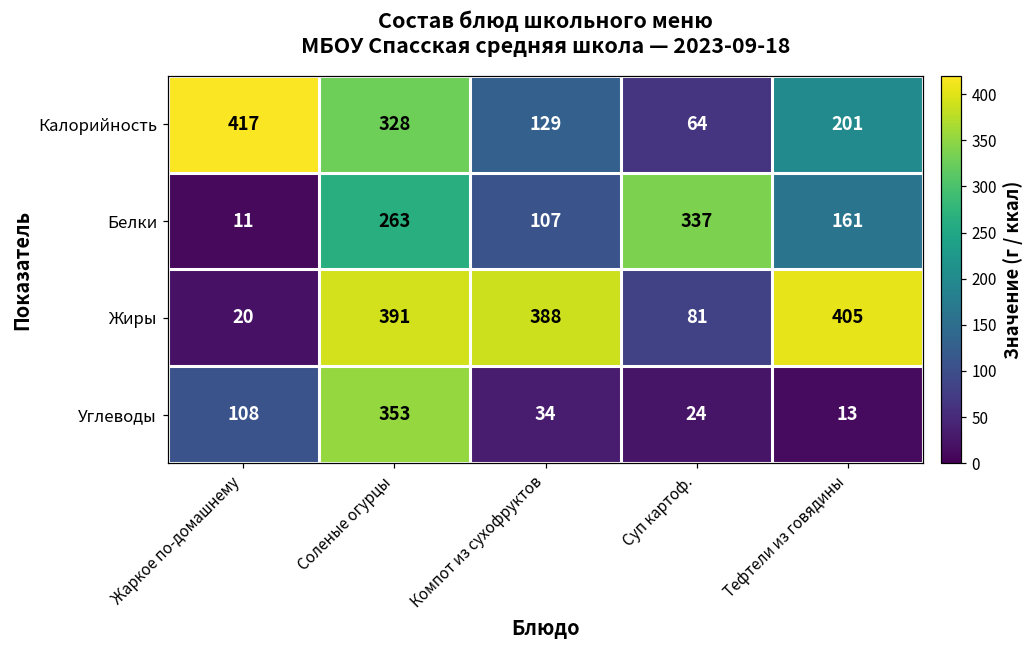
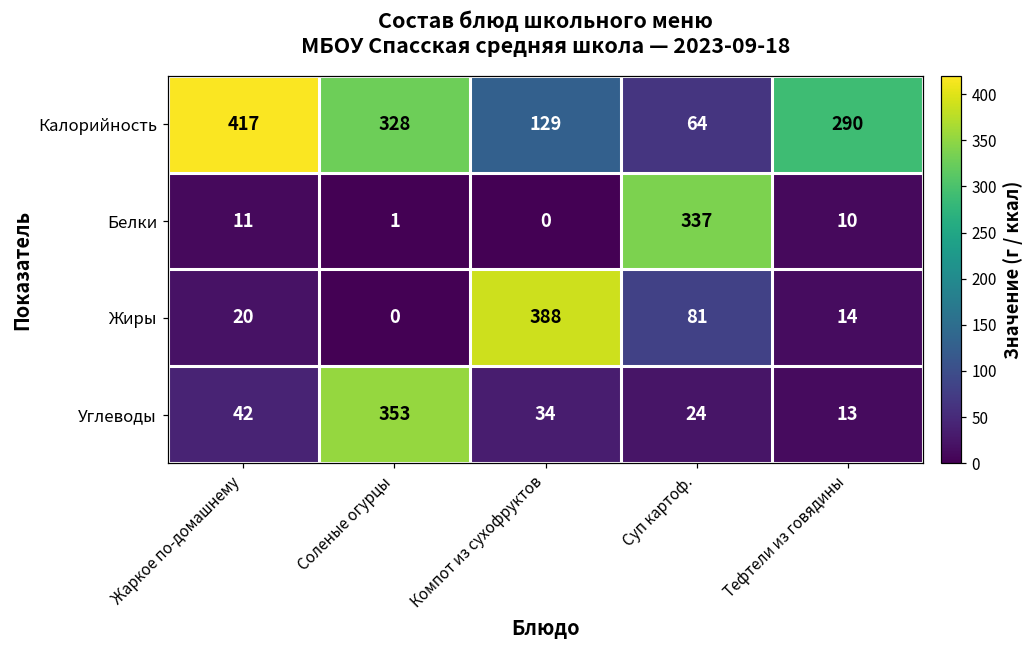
Калорийность, Тефтели из говядины: 201 -> 290
Белки, Соленые огурцы: 263 -> 1
Белки, Компот из сухофруктов: 107 -> 0
Белки, Тефтели из говядины: 161 -> 10
Жиры, Соленые огурцы: 391 -> 0
Жиры, Тефтели из говядины: 405 -> 14
Углеводы, Жаркое по-домашнему: 108 -> 42
